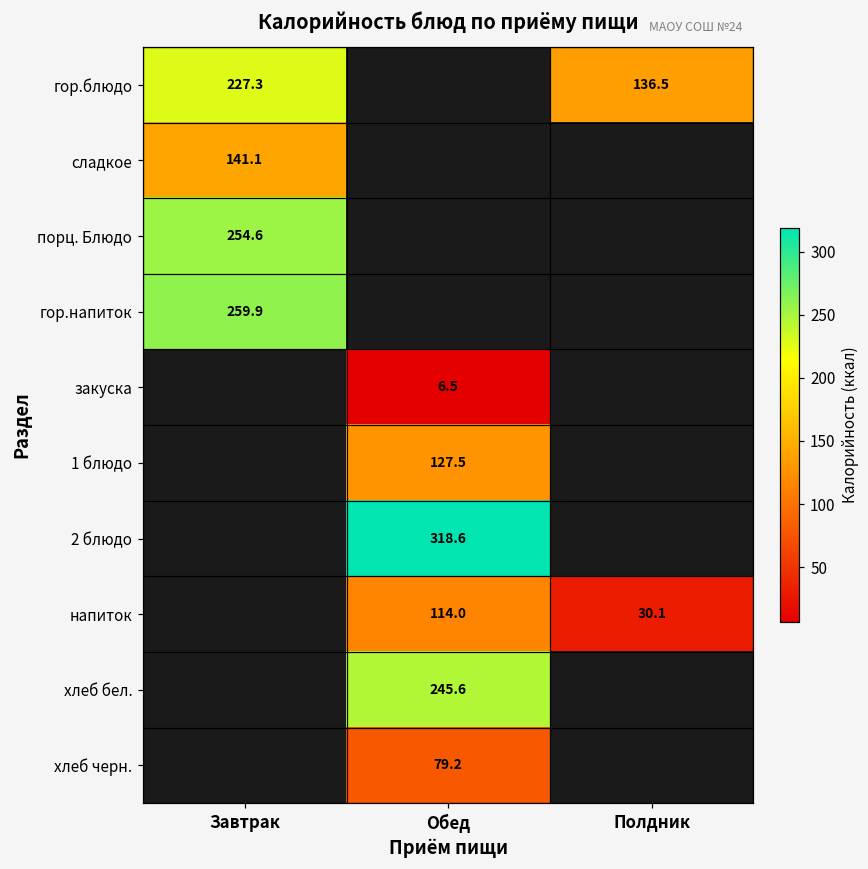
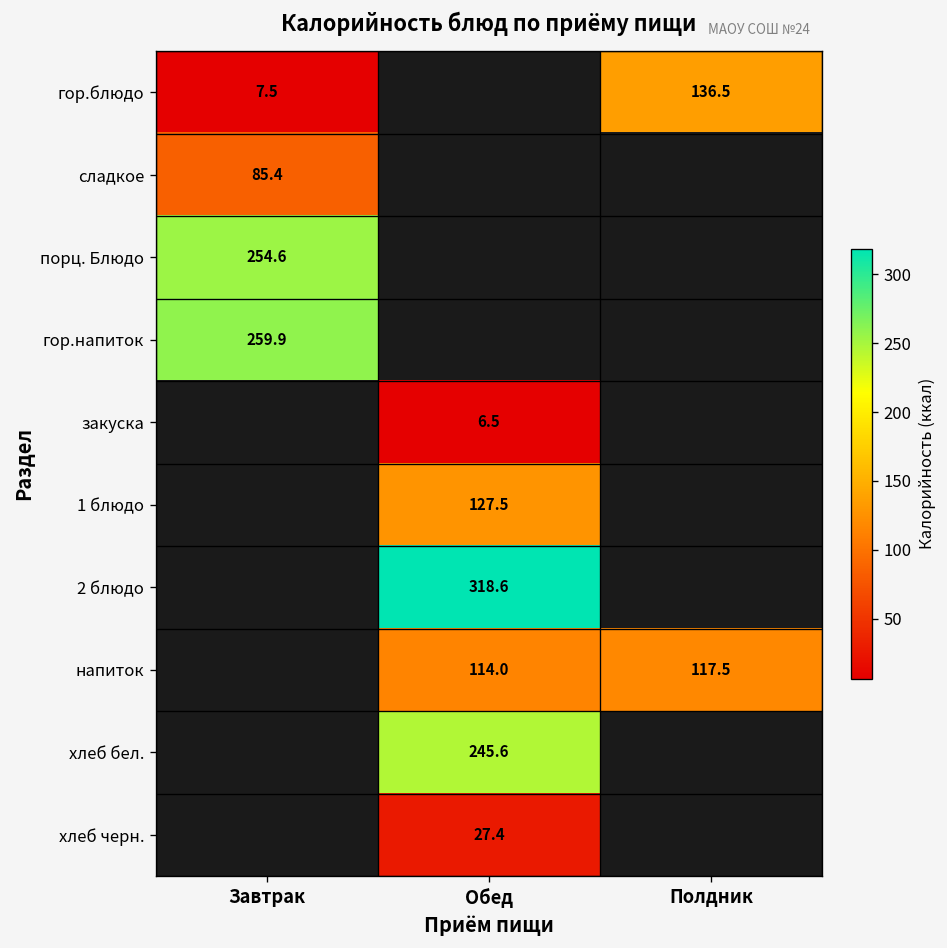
гор.блюдо, Завтрак: 227.3 -> 7.5
сладкое, Завтрак: 141.1 -> 85.4
напиток, Полдник: 30.1 -> 117.5
хлеб черн., Обед: 79.2 -> 27.4
